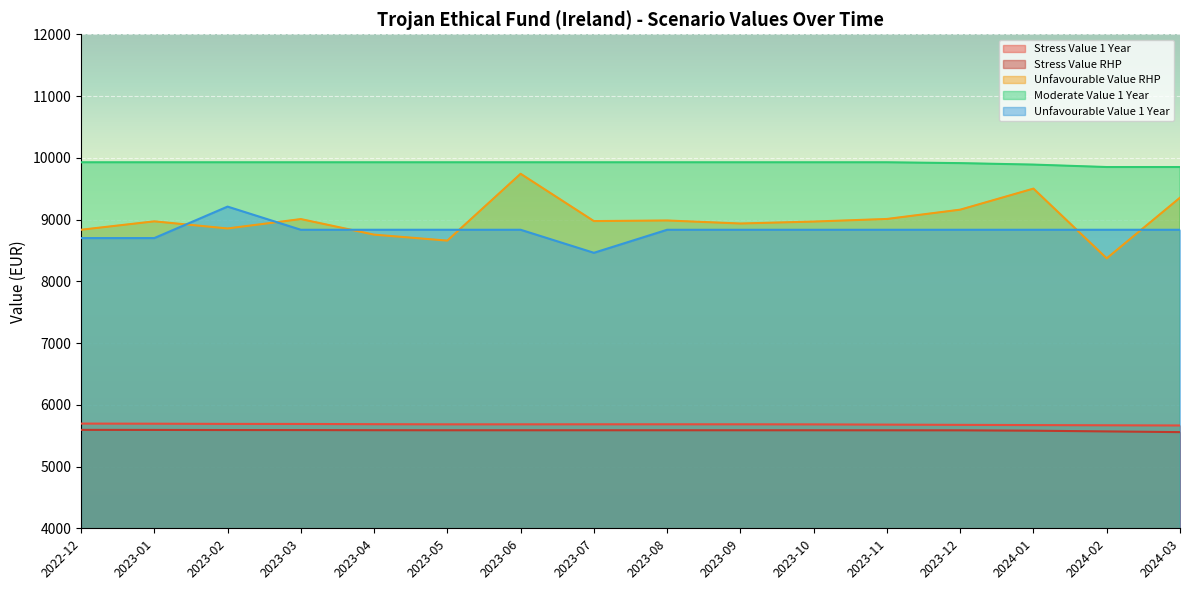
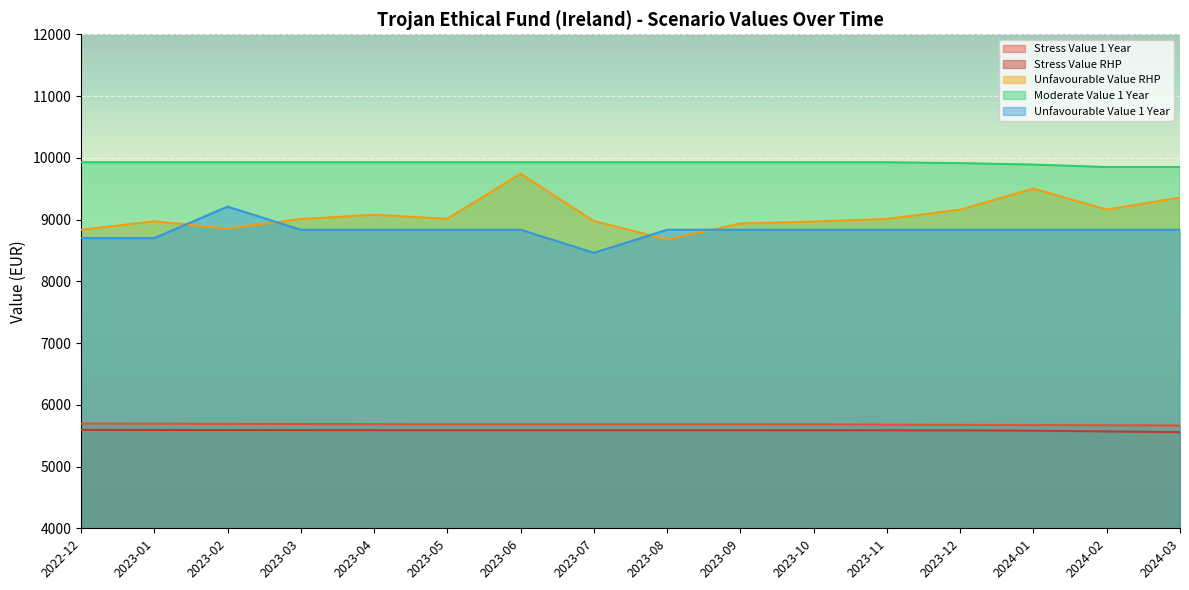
Unfavourable Value RHP, 2023-04: 8800 -> 9100
Unfavourable Value RHP, 2023-05: 8700 -> 9000
Unfavourable Value RHP, 2023-08: 9000 -> 8700
Unfavourable Value RHP, 2024-02: 8400 -> 9200
